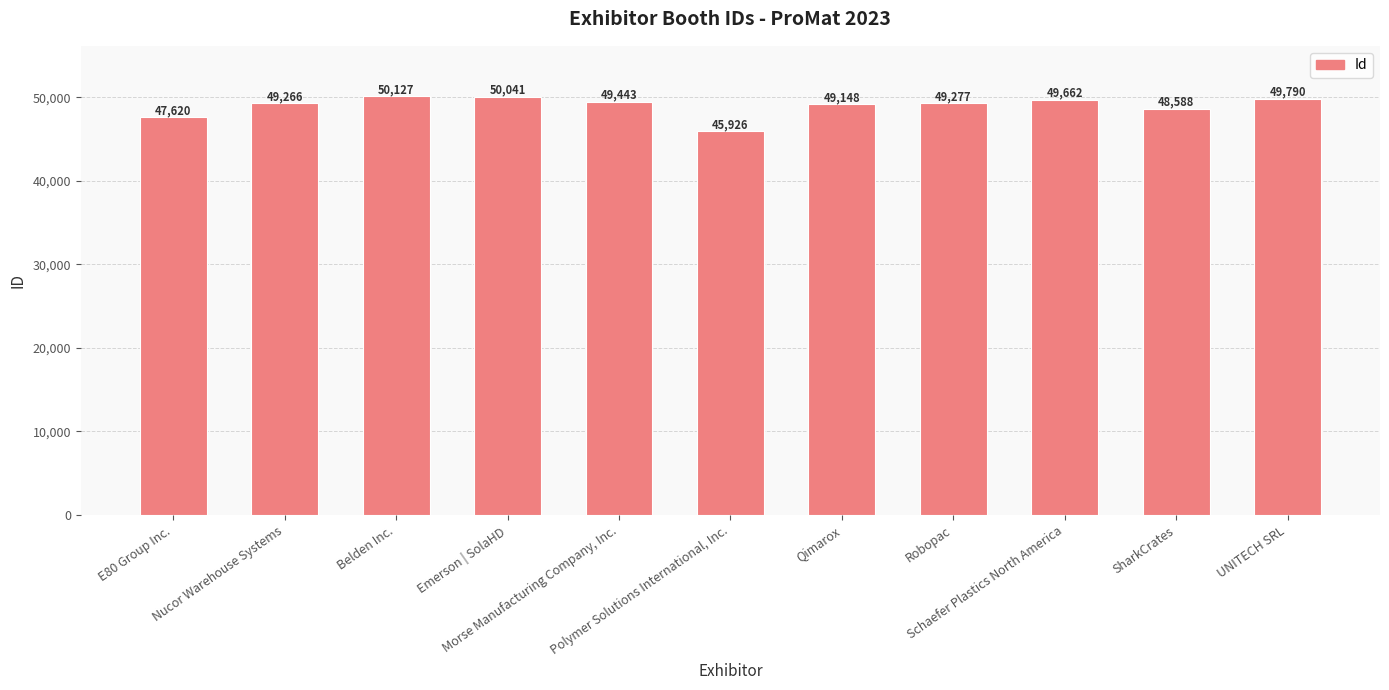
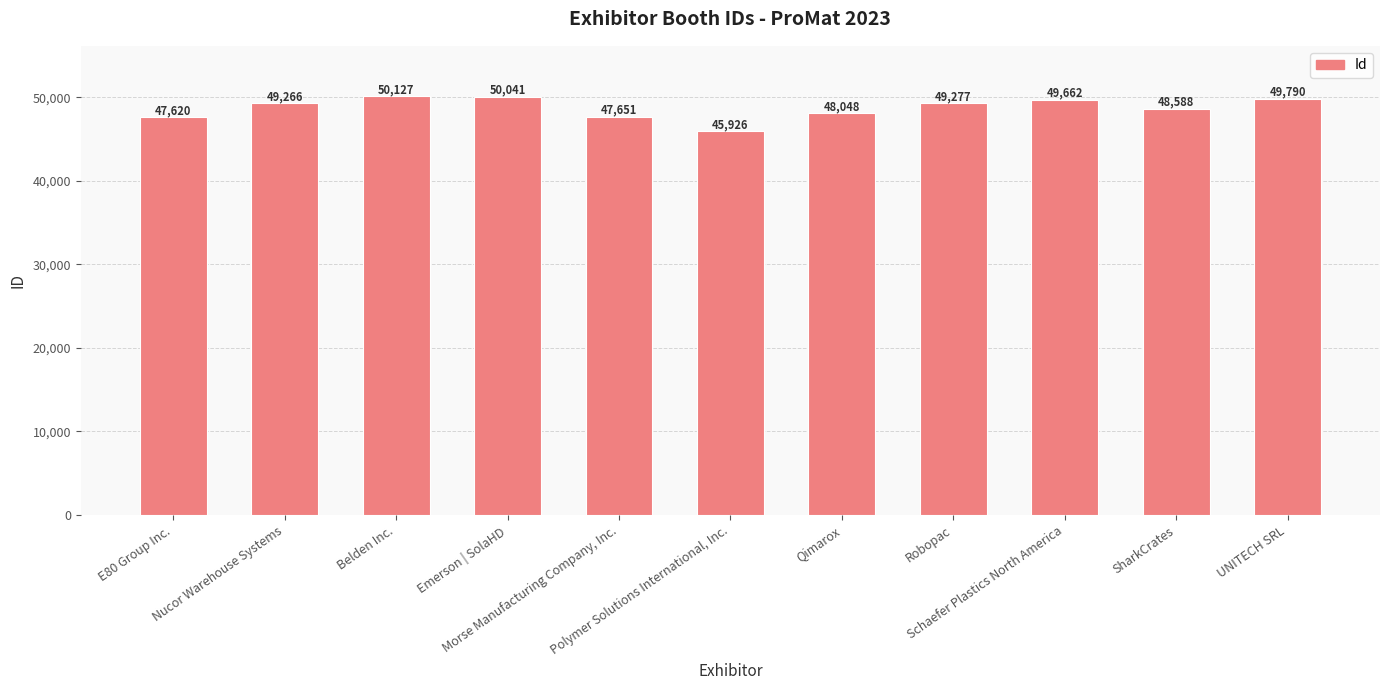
Morse Manufacturing Company, Inc.: 49,443 -> 47,651
Qimarox: 49,148 -> 48,048
